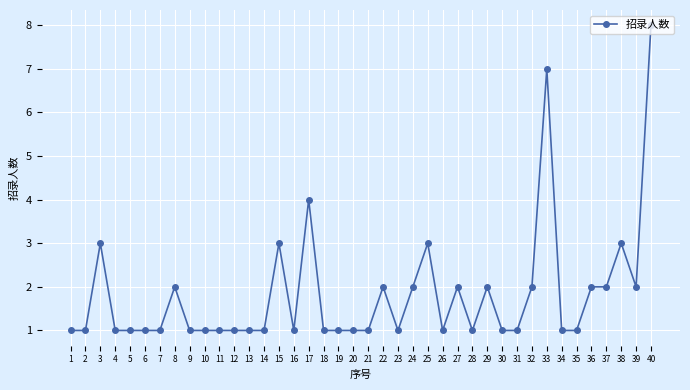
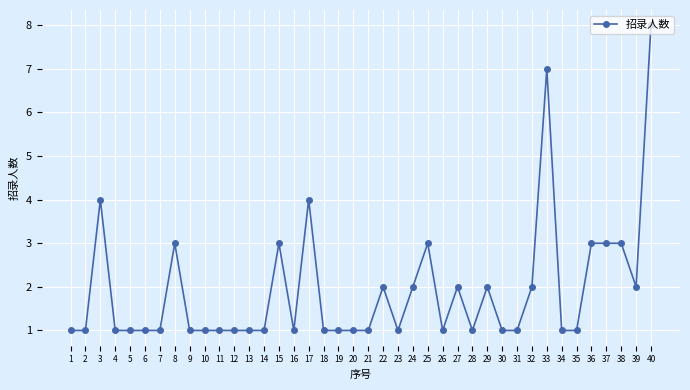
3: 3 -> 4
8: 2 -> 3
36: 2 -> 3
37: 2 -> 3
